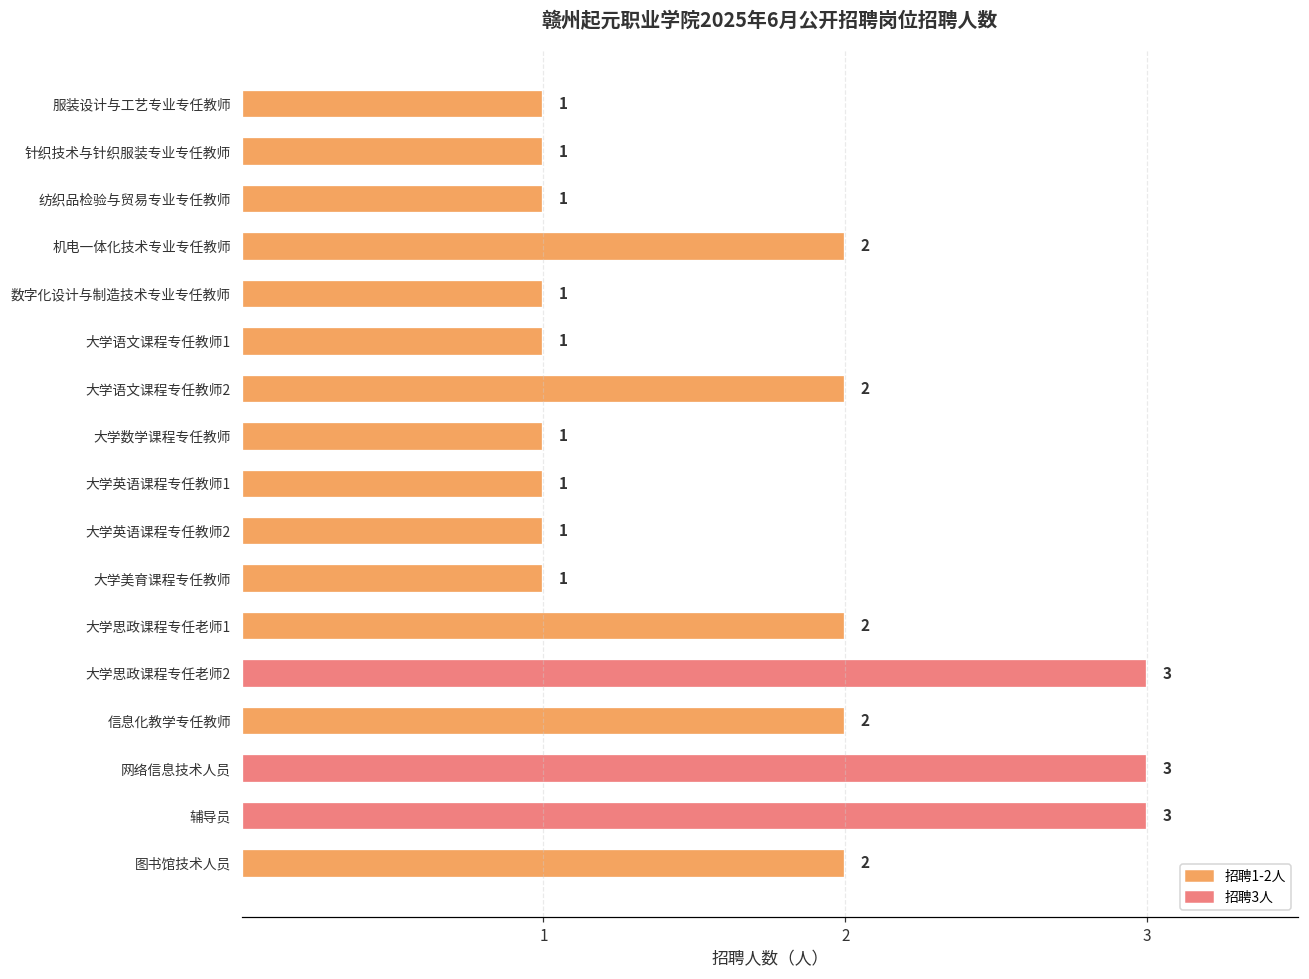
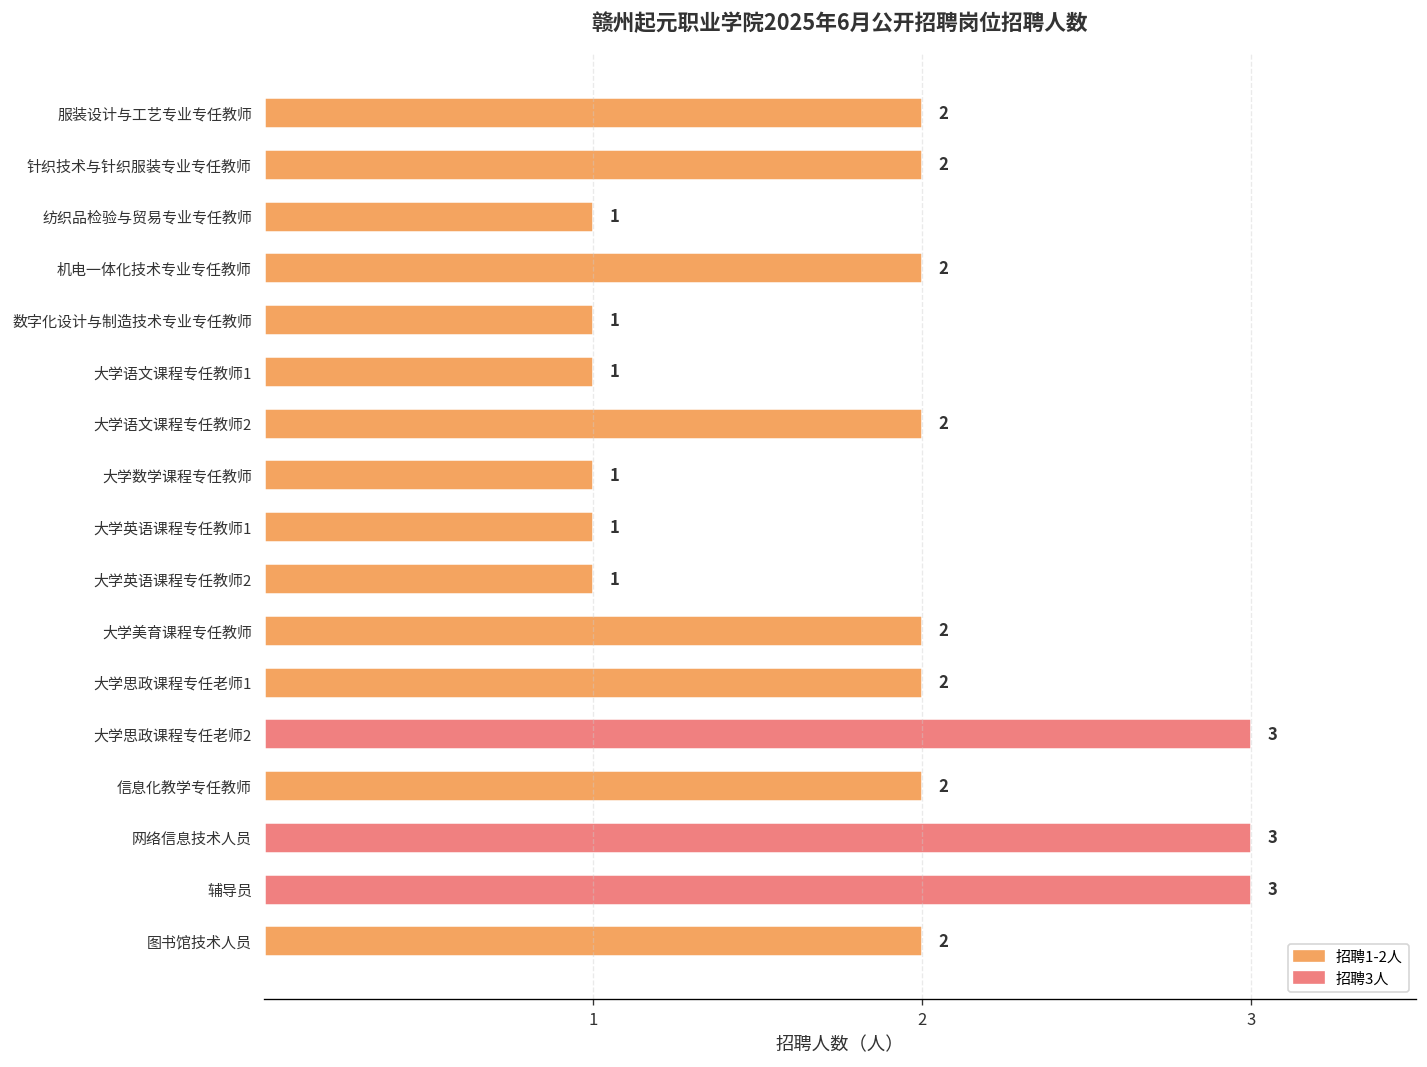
服装设计与工艺专业专任教师: 1 -> 2
针织技术与针织服装专业专任教师: 1 -> 2
大学美育课程专任教师: 1 -> 2
